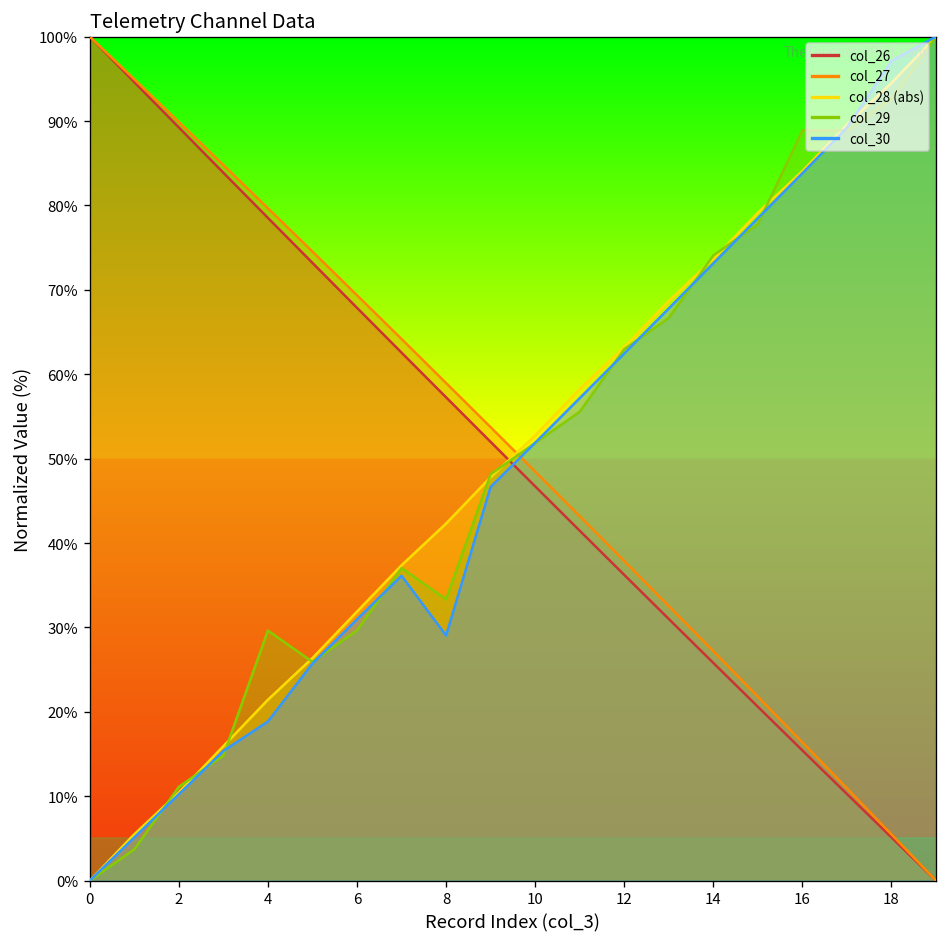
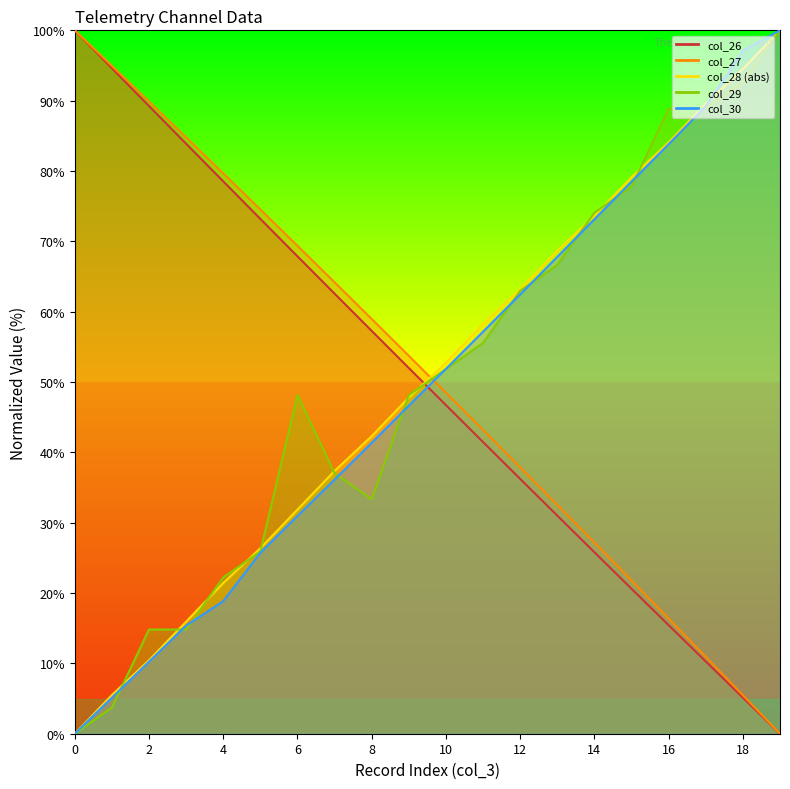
col_29, 2: 11% -> 15%
col_29, 4: 30% -> 22%
col_29, 6: 30% -> 48%
col_30, 8: 29% -> 41%
